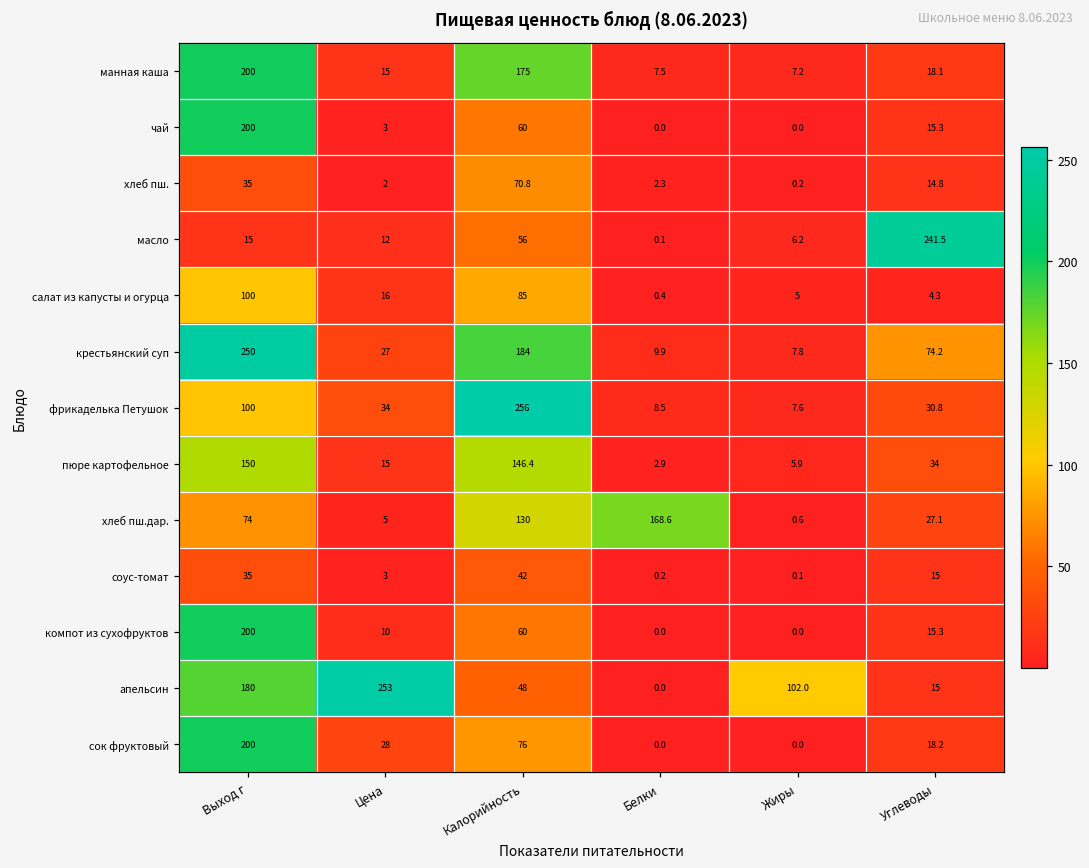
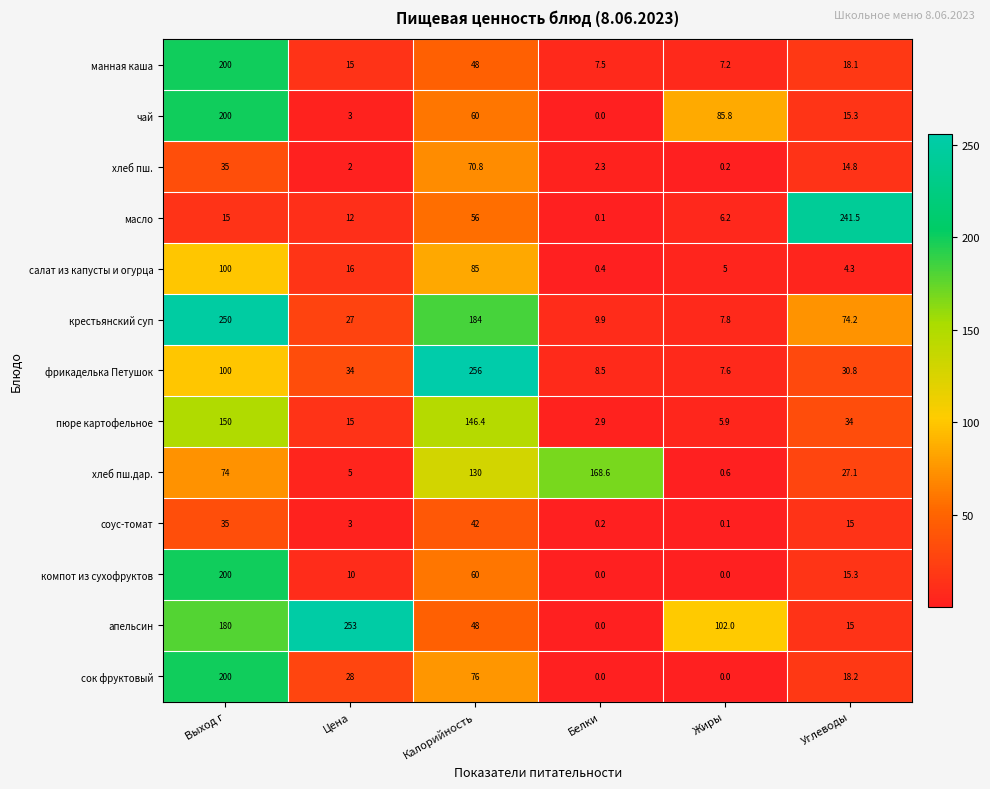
манная каша, Калорийность: 175 -> 48
чай, Жиры: 0.0 -> 85.8
